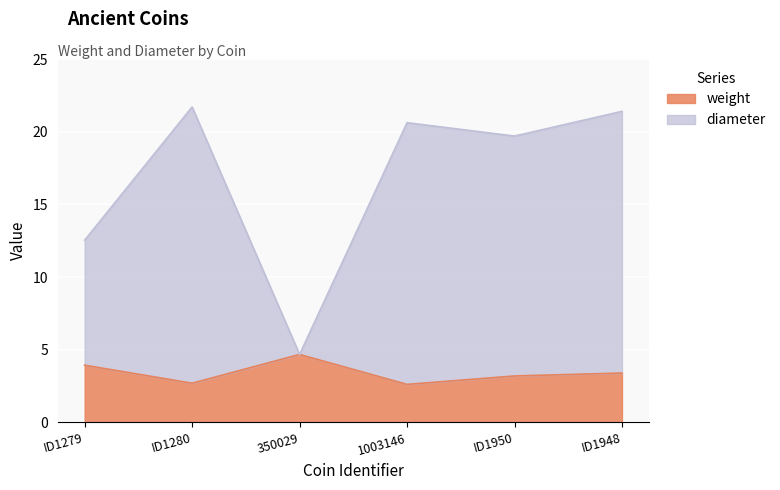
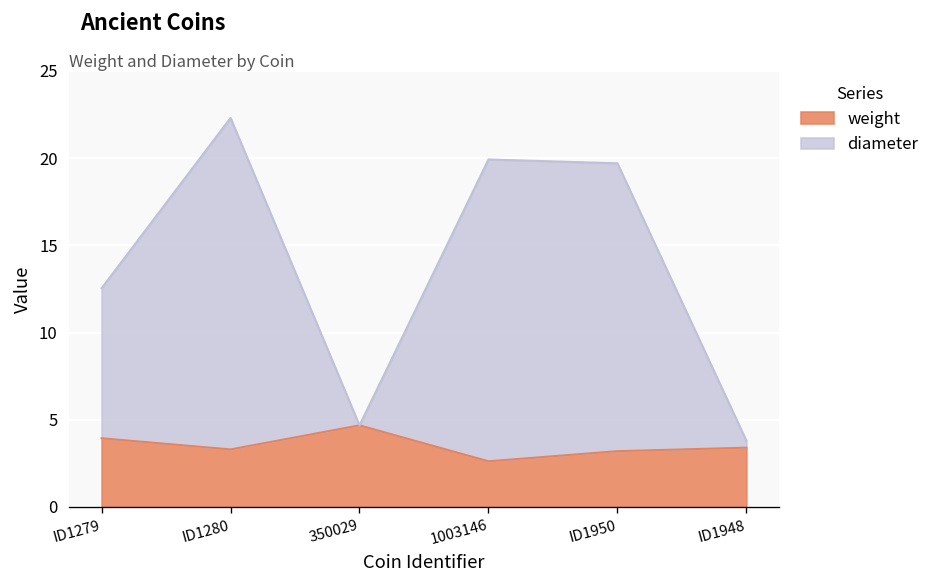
weight, ID1280: 2.7 -> 3.3
diameter, 1003146: 18.0 -> 17.3
diameter, ID1948: 18.0 -> 0.4
